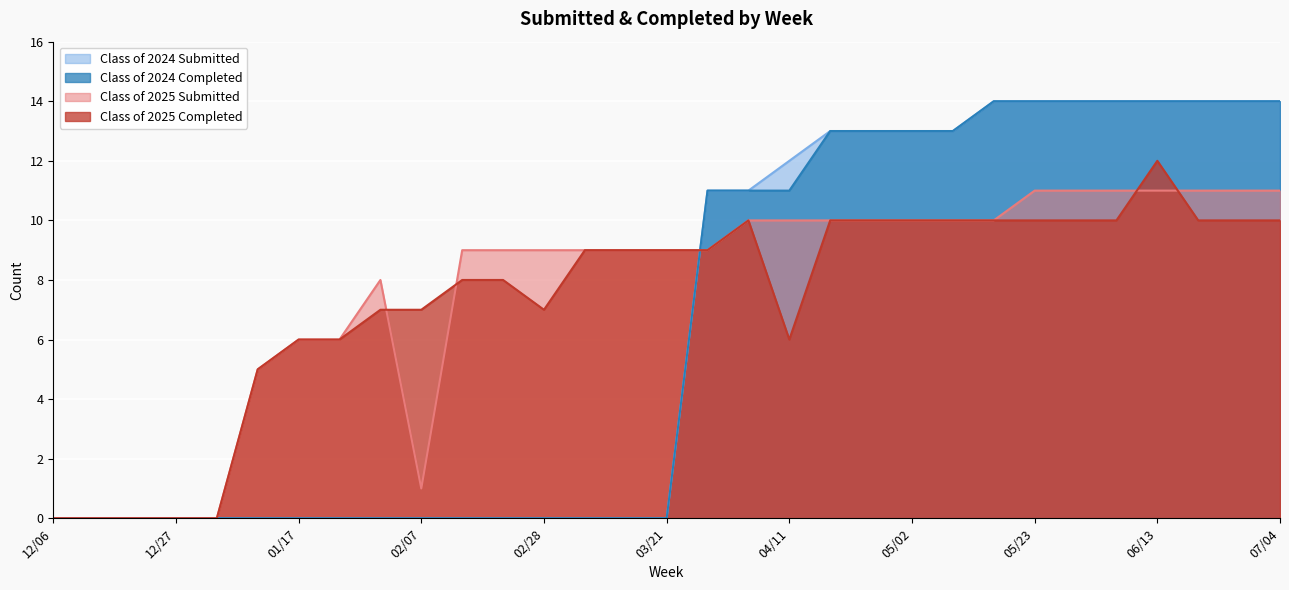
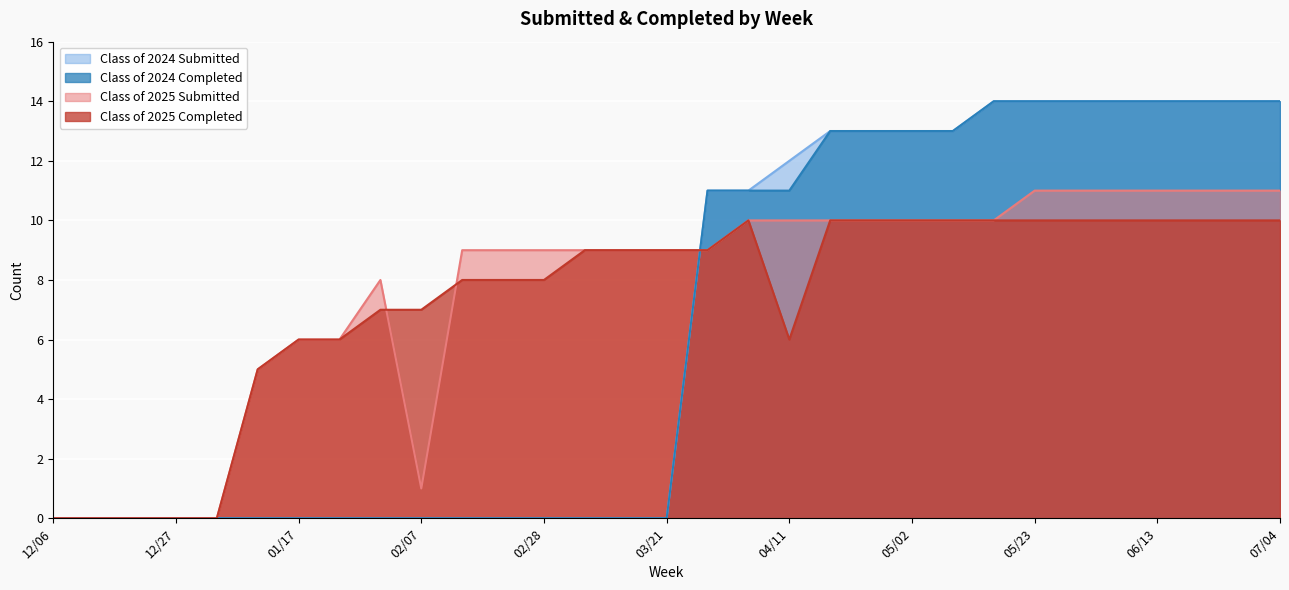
Class of 2025 Completed, 02/28: 7 -> 8
Class of 2025 Completed, 06/13: 12 -> 10
